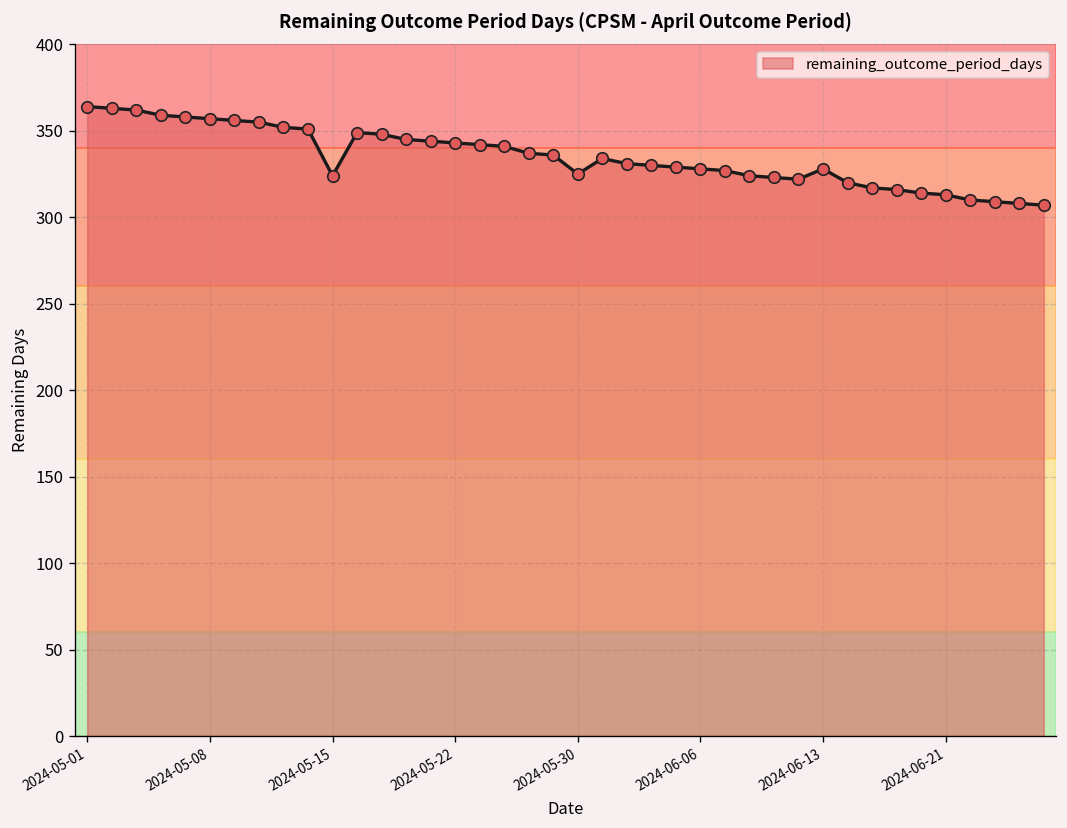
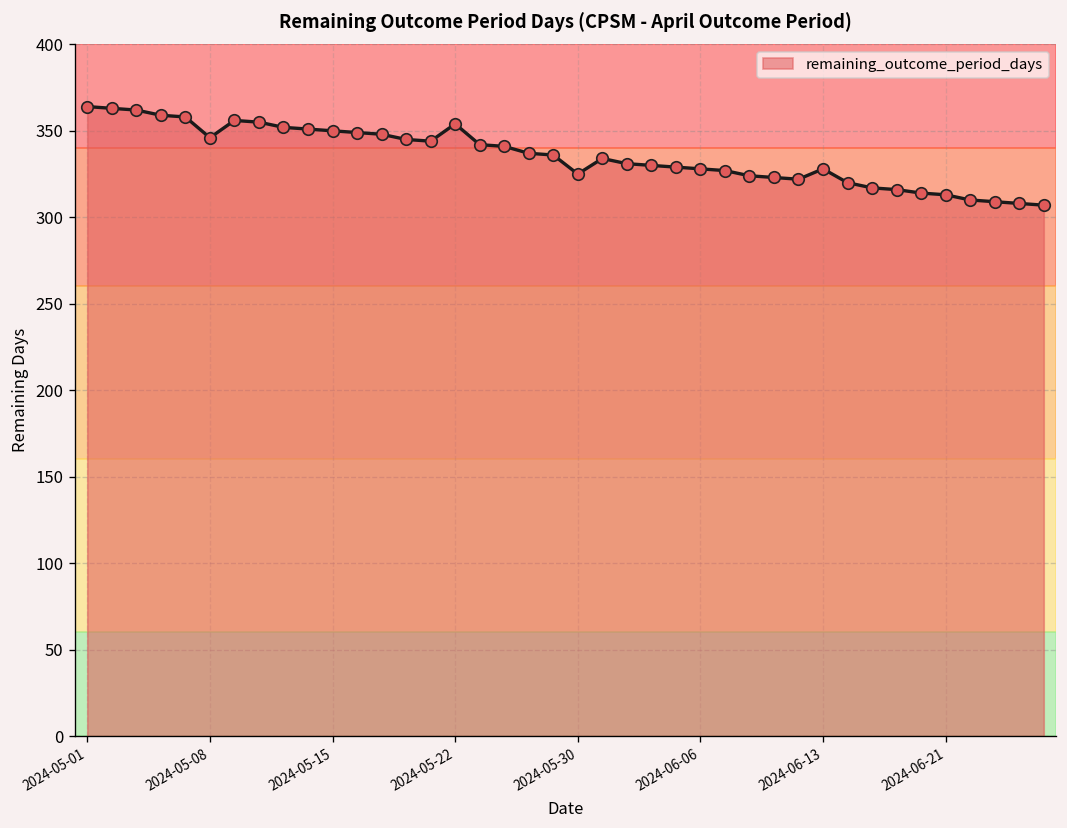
2024-05-08: 357 -> 346
2024-05-15: 324 -> 350
2024-05-22: 343 -> 354
